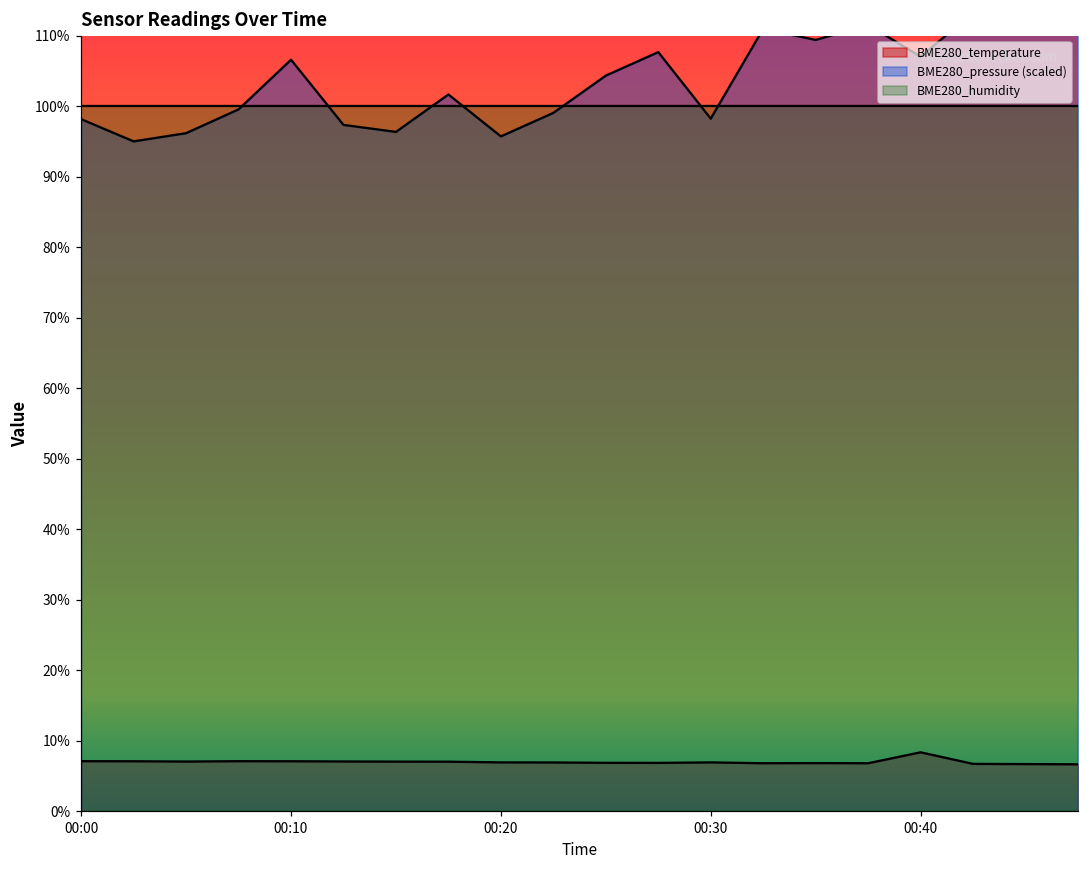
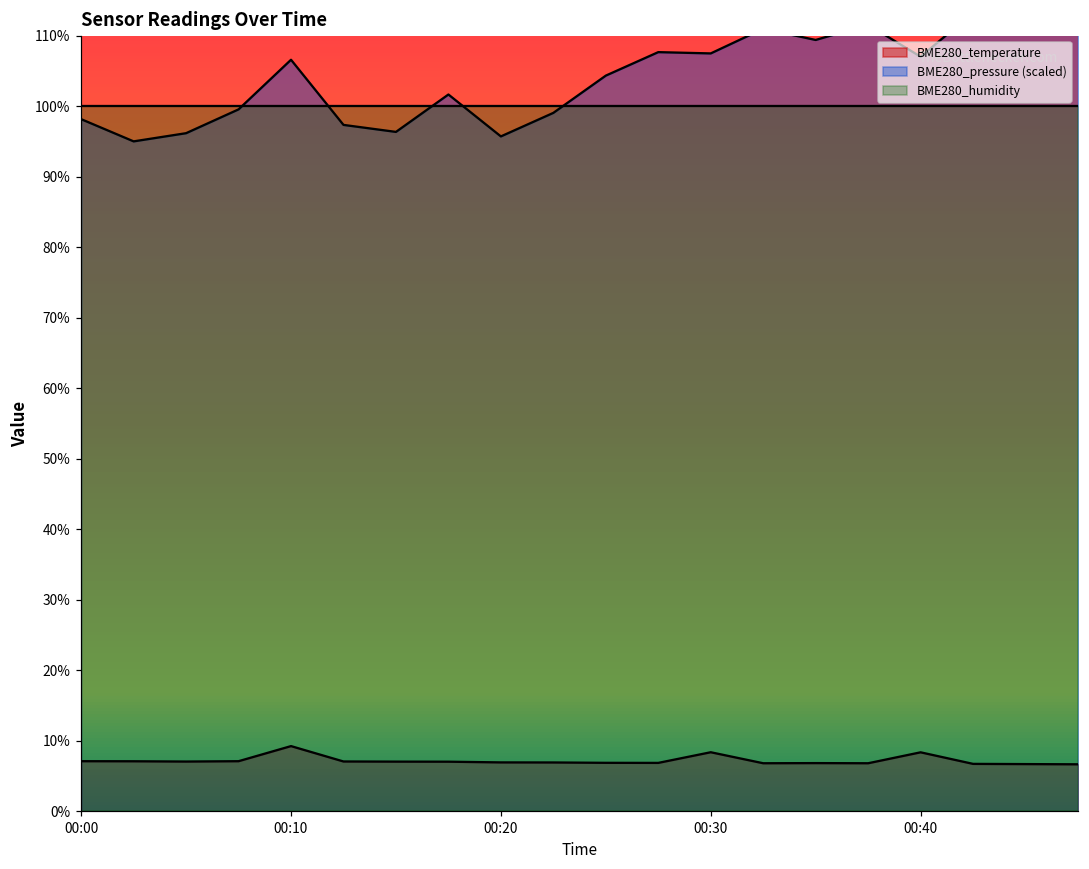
BME280_temperature, 00:10: 7% -> 9%
BME280_temperature, 00:30: 7% -> 8%
BME280_pressure (scaled), 00:30: 98% -> 107%
